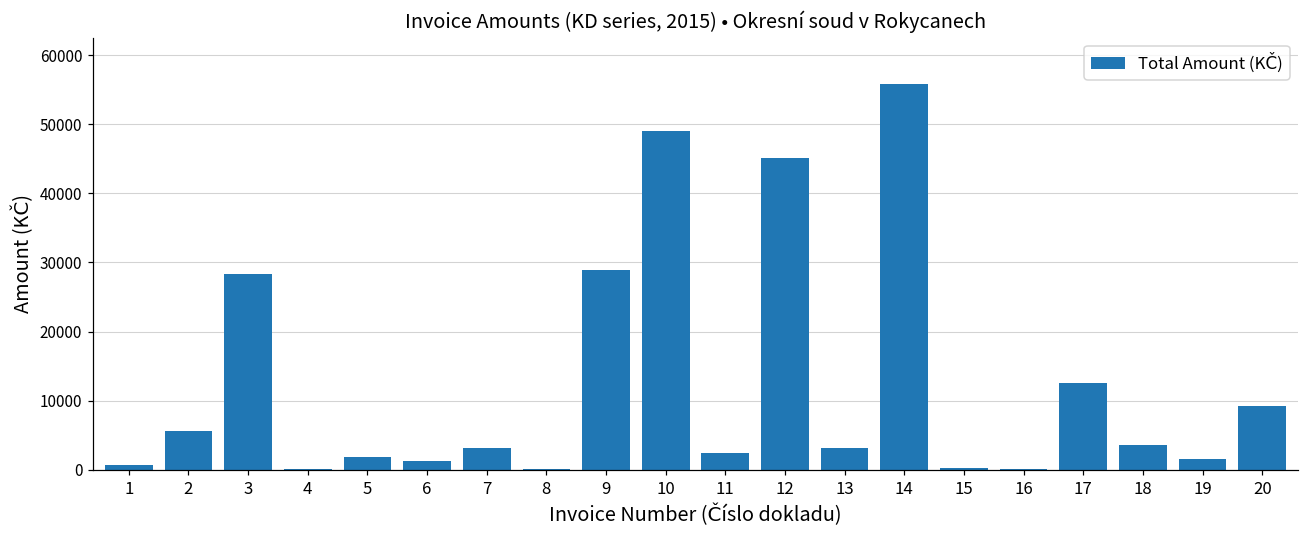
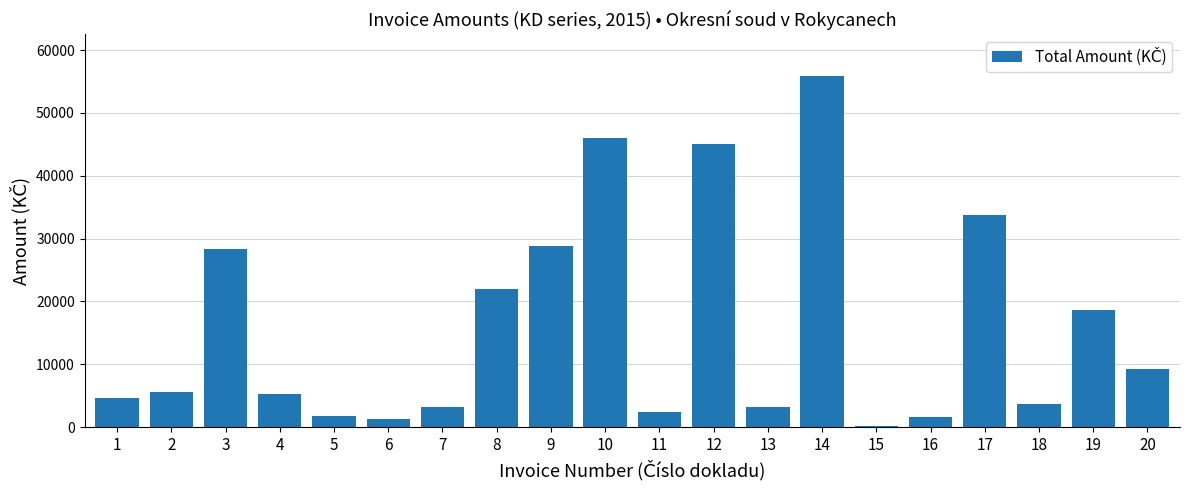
1: 1000 -> 5000
4: 0 -> 5000
8: 0 -> 22000
10: 49000 -> 46000
16: 0 -> 2000
17: 13000 -> 34000
19: 2000 -> 19000
